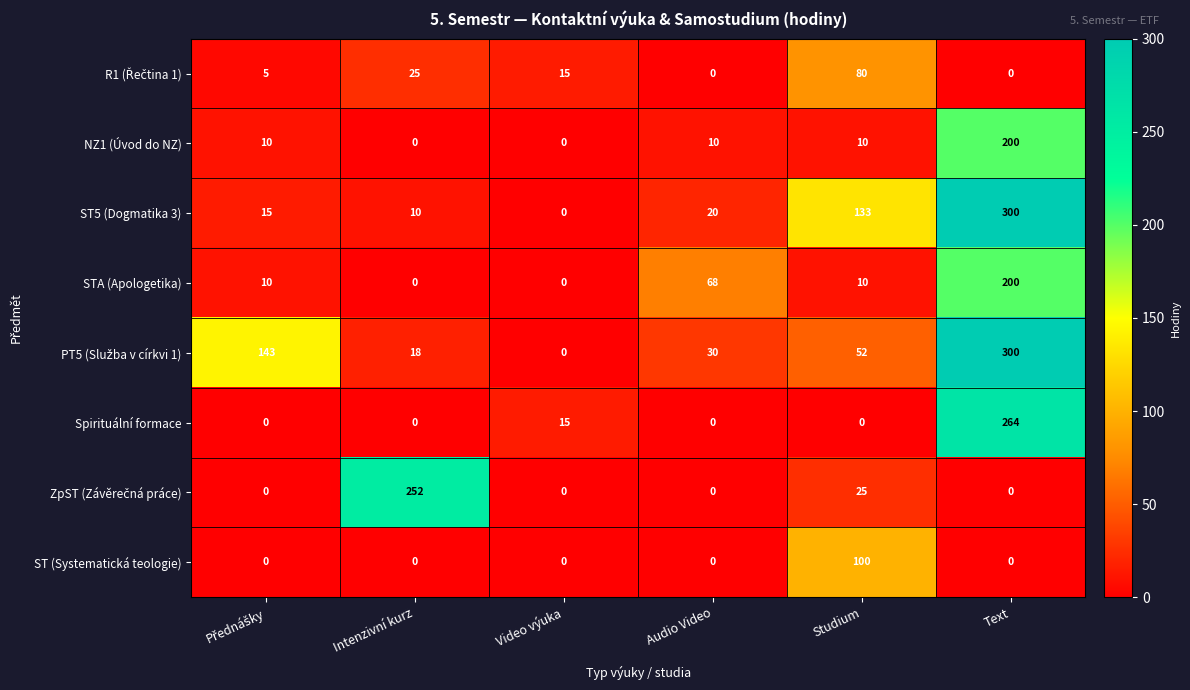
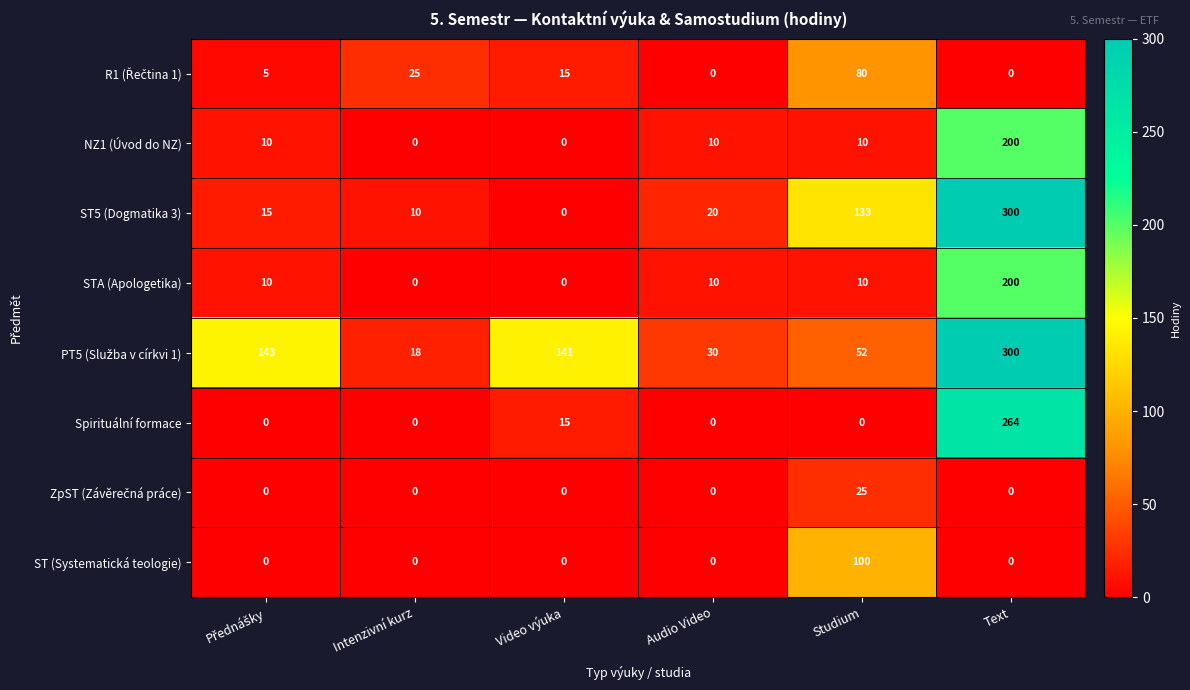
STA (Apologetika), Audio Video: 68 -> 10
PT5 (Služba v církvi 1), Video výuka: 0 -> 141
ZpST (Závěrečná práce), Intenzivní kurz: 252 -> 0
